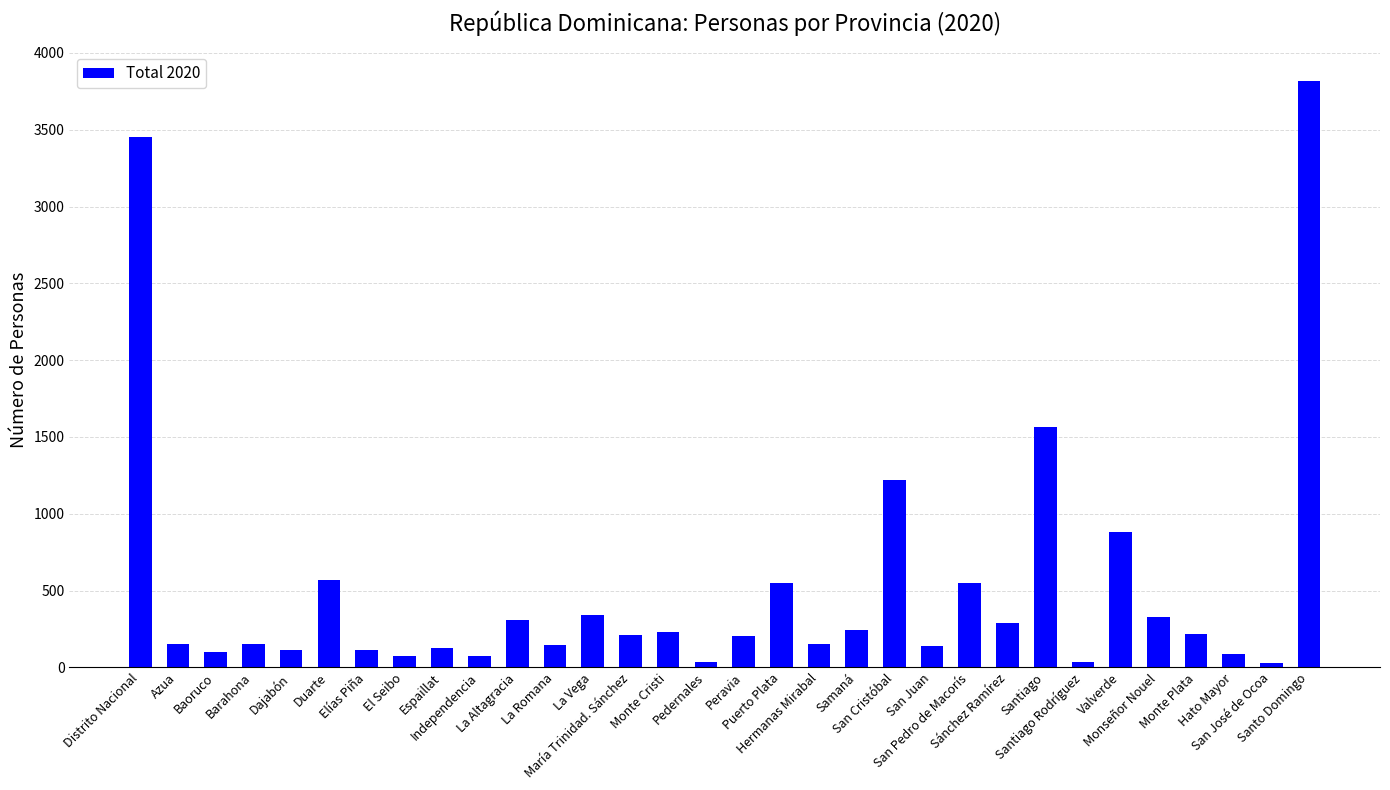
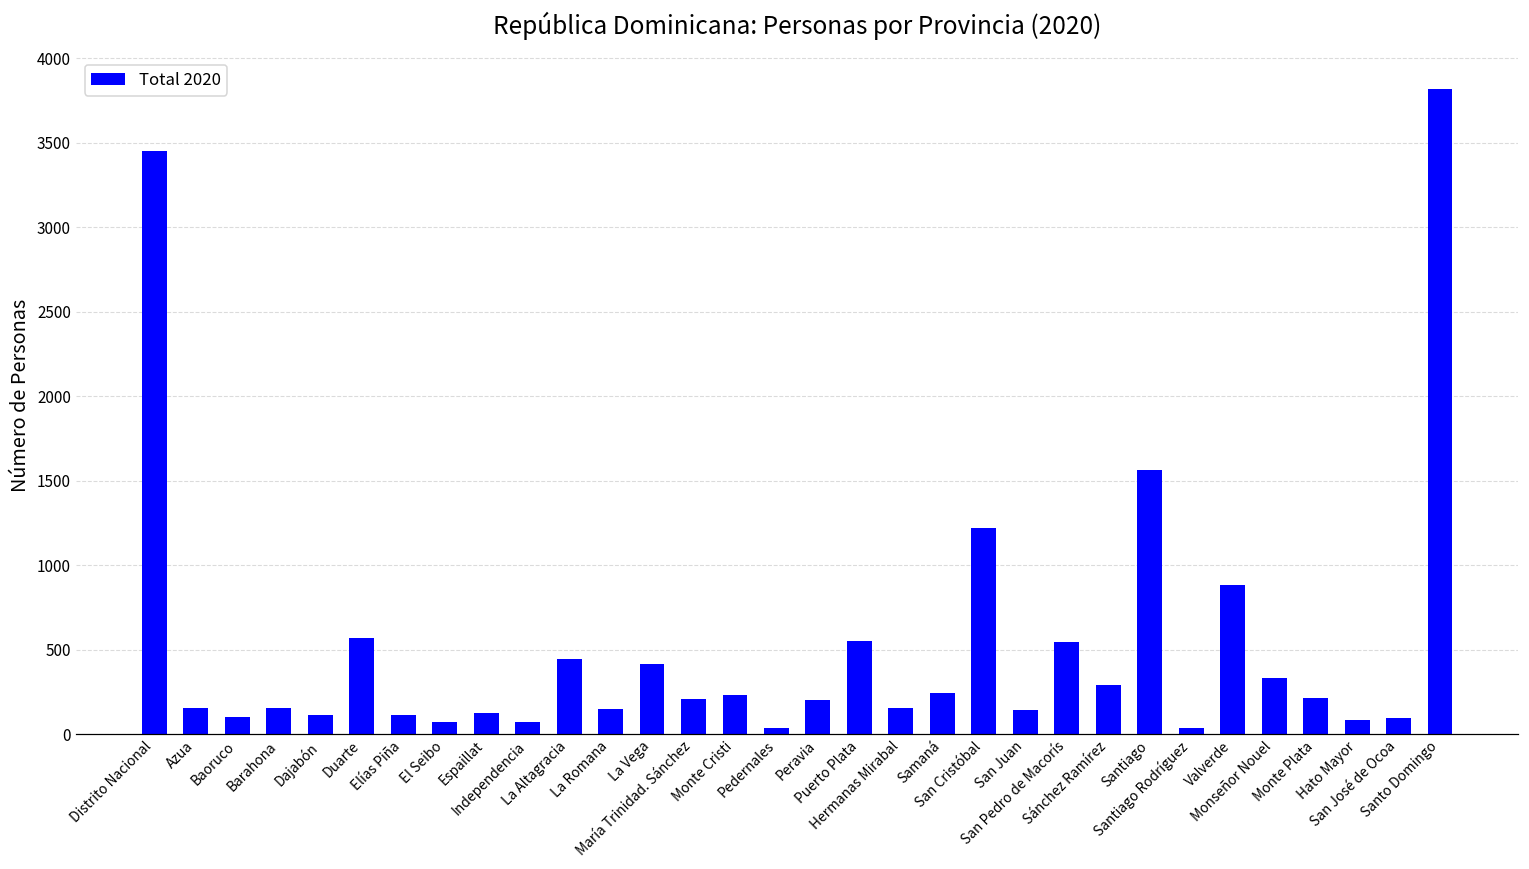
La Altagracia: 310 -> 440
La Vega: 340 -> 420
San José de Ocoa: 30 -> 100
